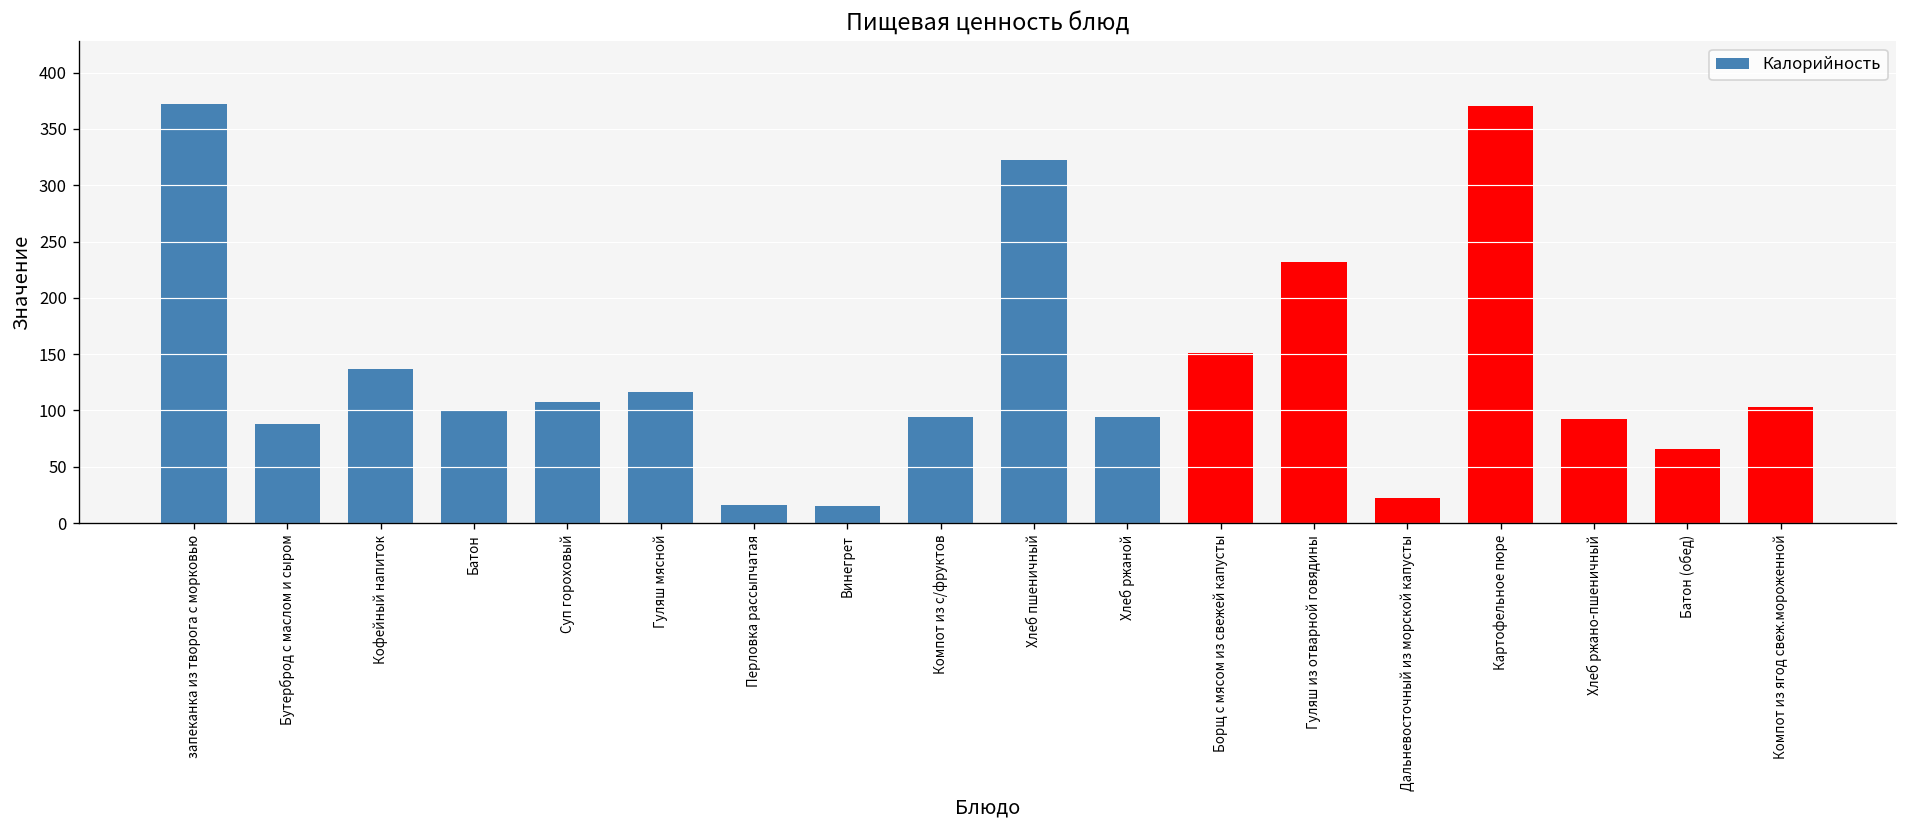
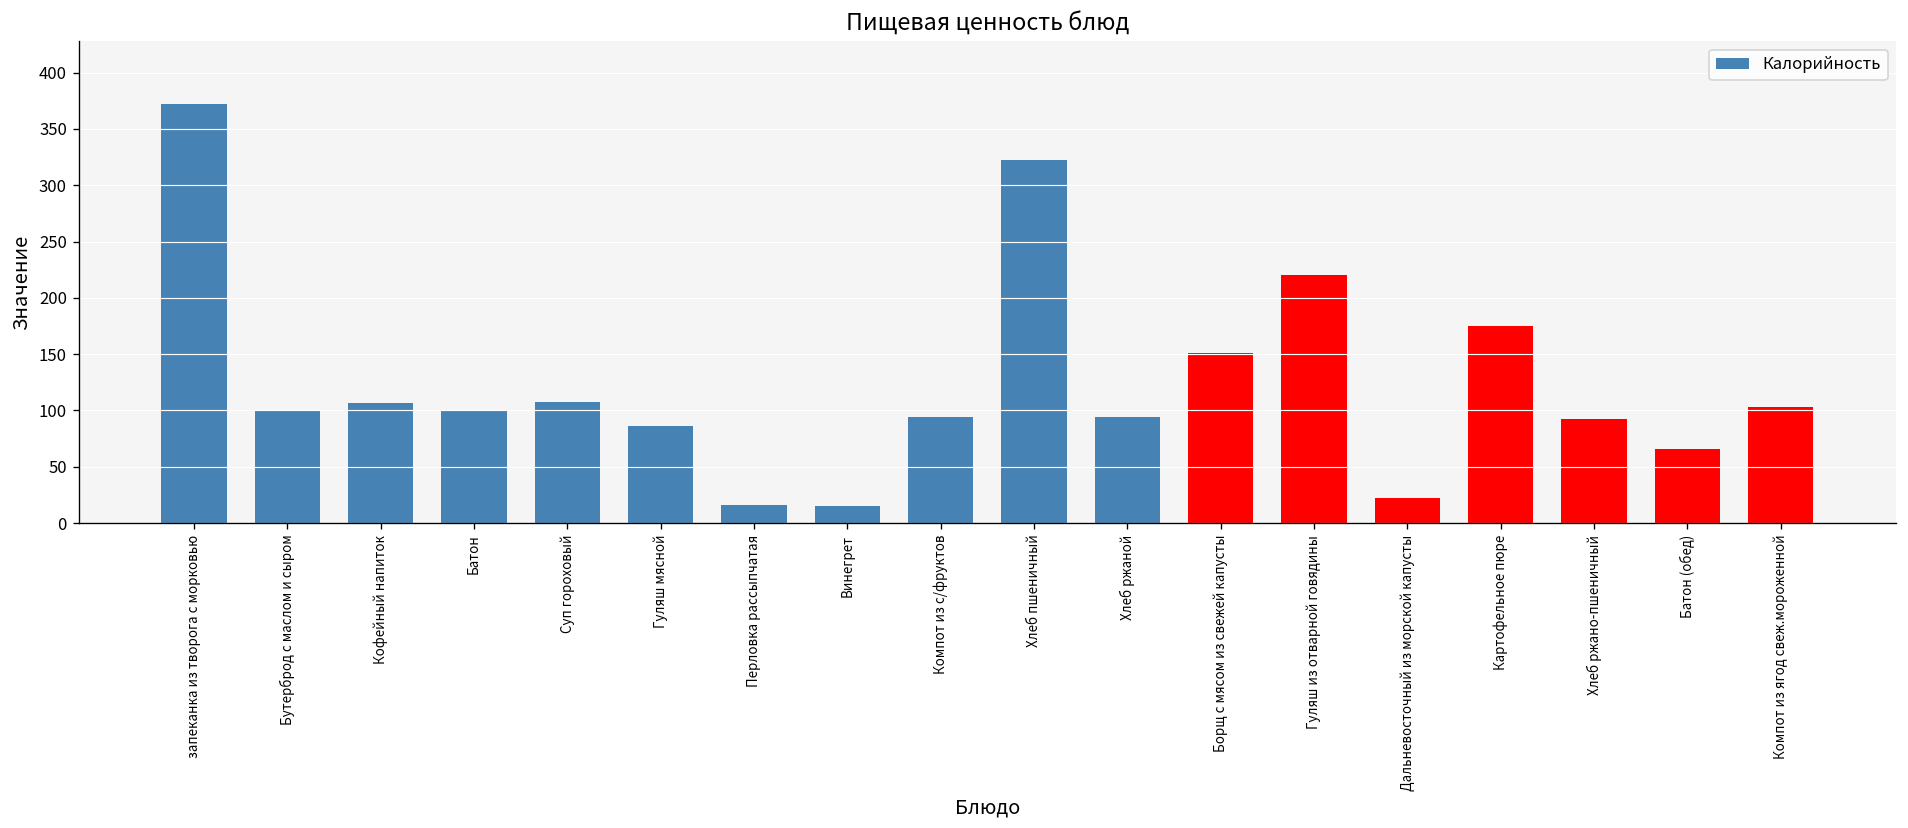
Бутерброд с маслом и сыром: 90 -> 100
Кофейный напиток: 140 -> 110
Гуляш мясной: 120 -> 90
Гуляш из отварной говядины: 230 -> 220
Картофельное пюре: 370 -> 180
